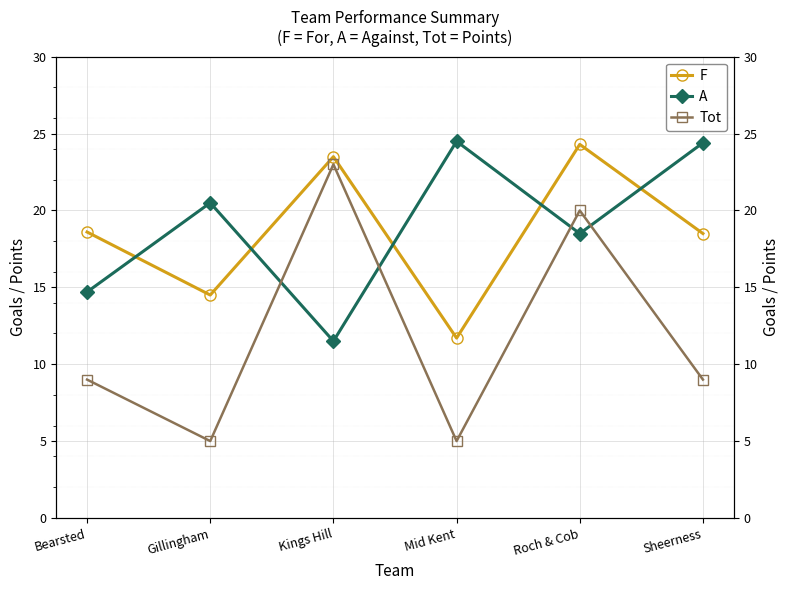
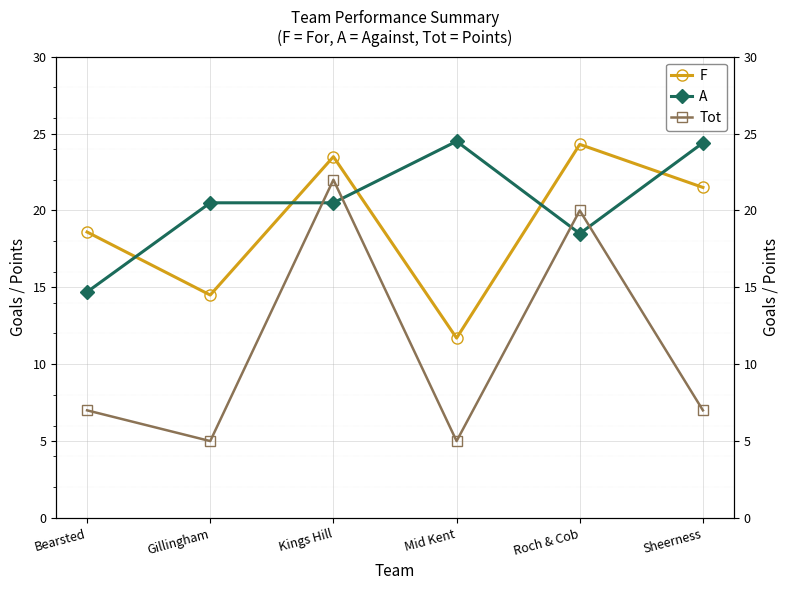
Tot, Bearsted: 9 -> 7
A, Kings Hill: 11.5 -> 20.5
Tot, Kings Hill: 23 -> 22
F, Sheerness: 18.5 -> 21.5
Tot, Sheerness: 9 -> 7
